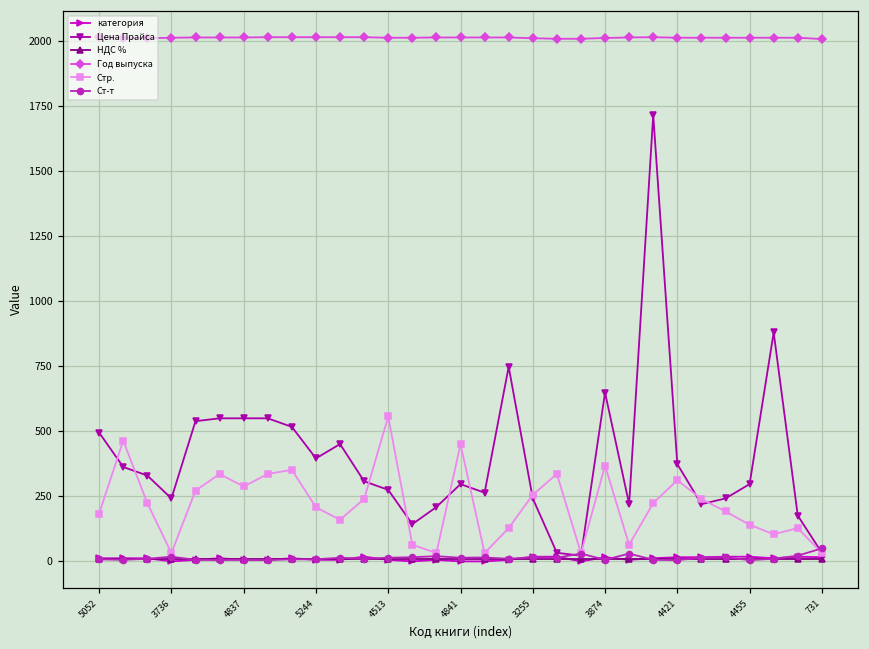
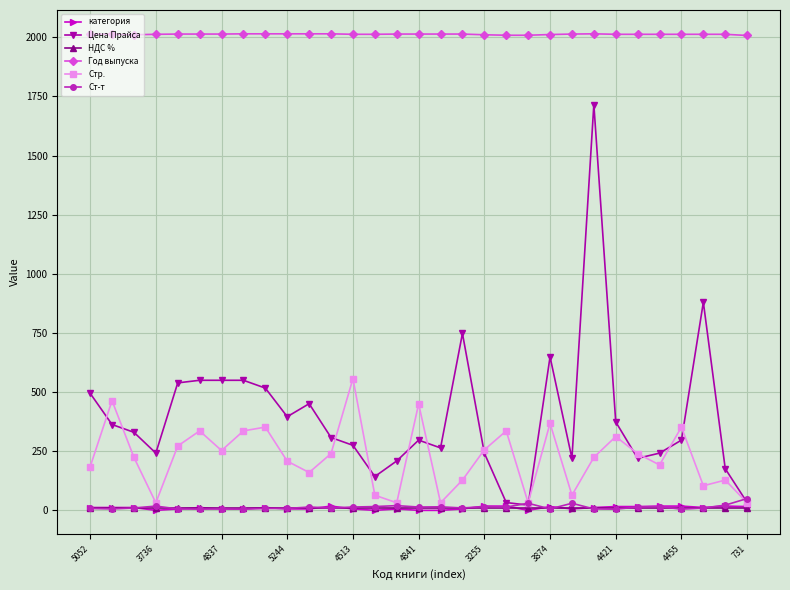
Стр., 4837: 290 -> 250
Стр., 4455: 140 -> 350
